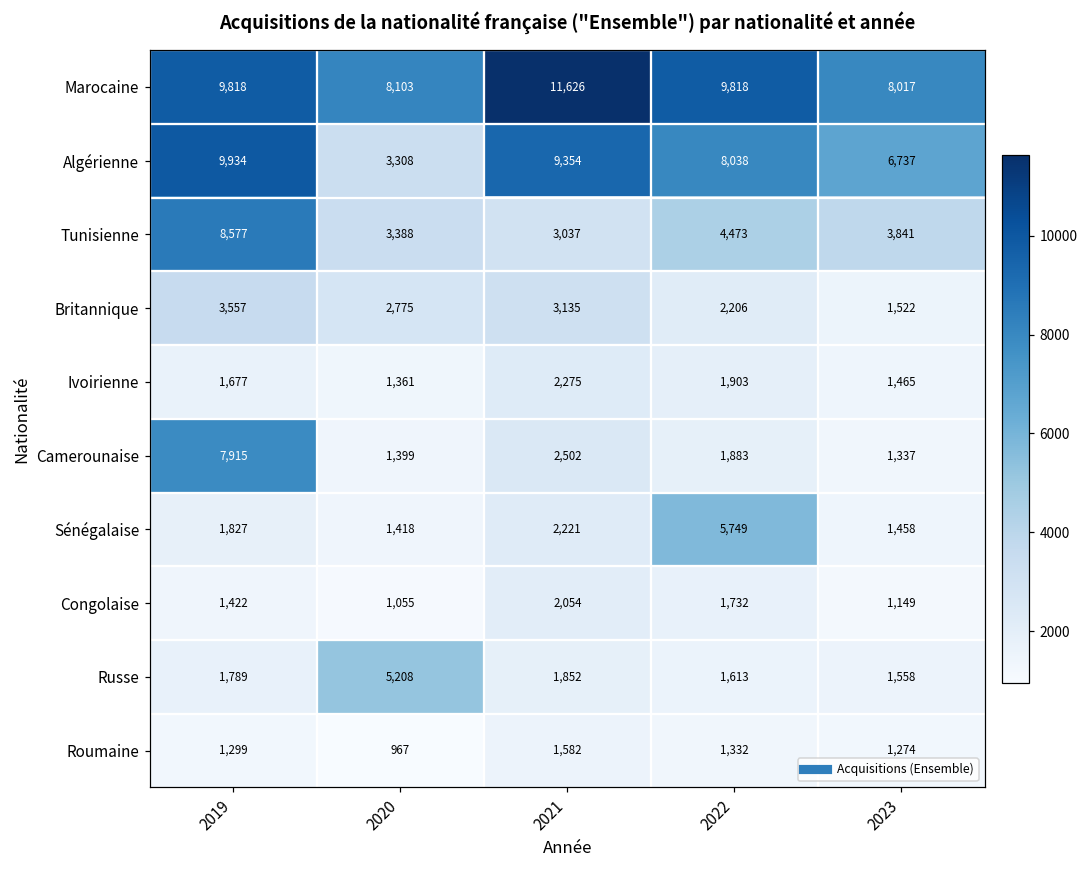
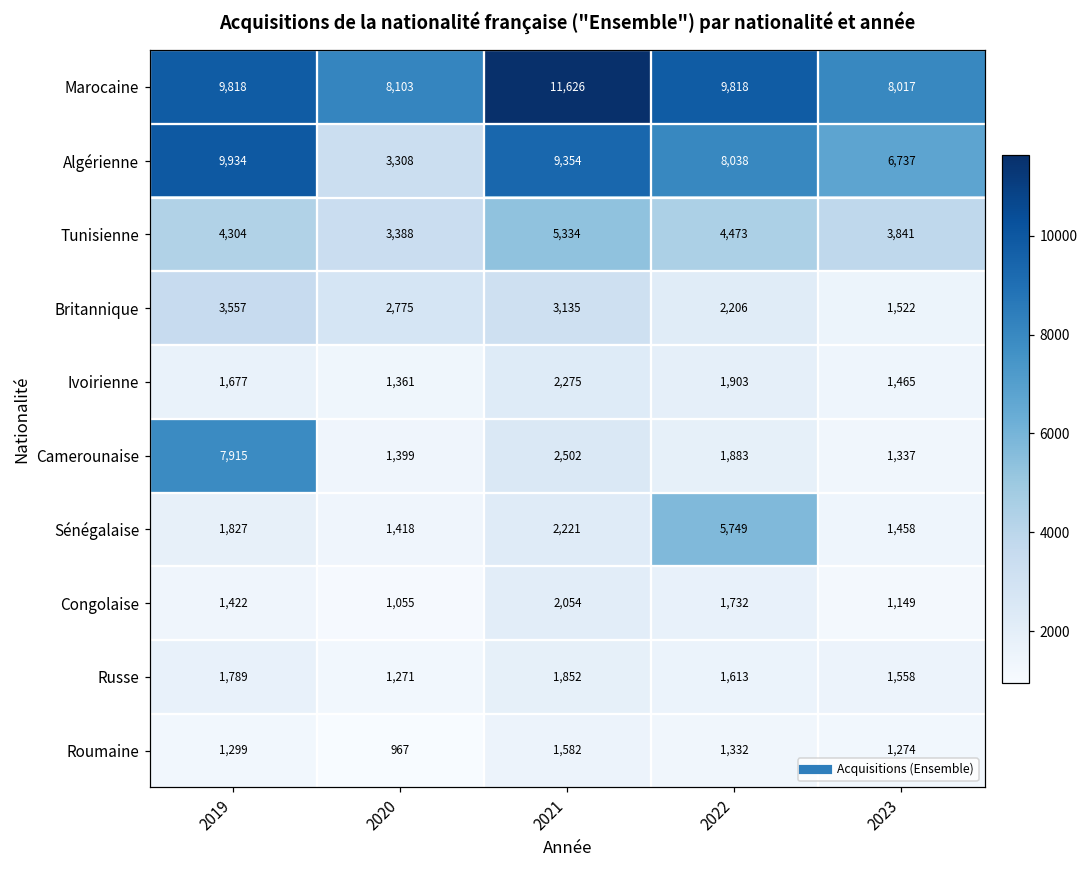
Tunisienne, 2019: 8,577 -> 4,304
Tunisienne, 2021: 3,037 -> 5,334
Russe, 2020: 5,208 -> 1,271
